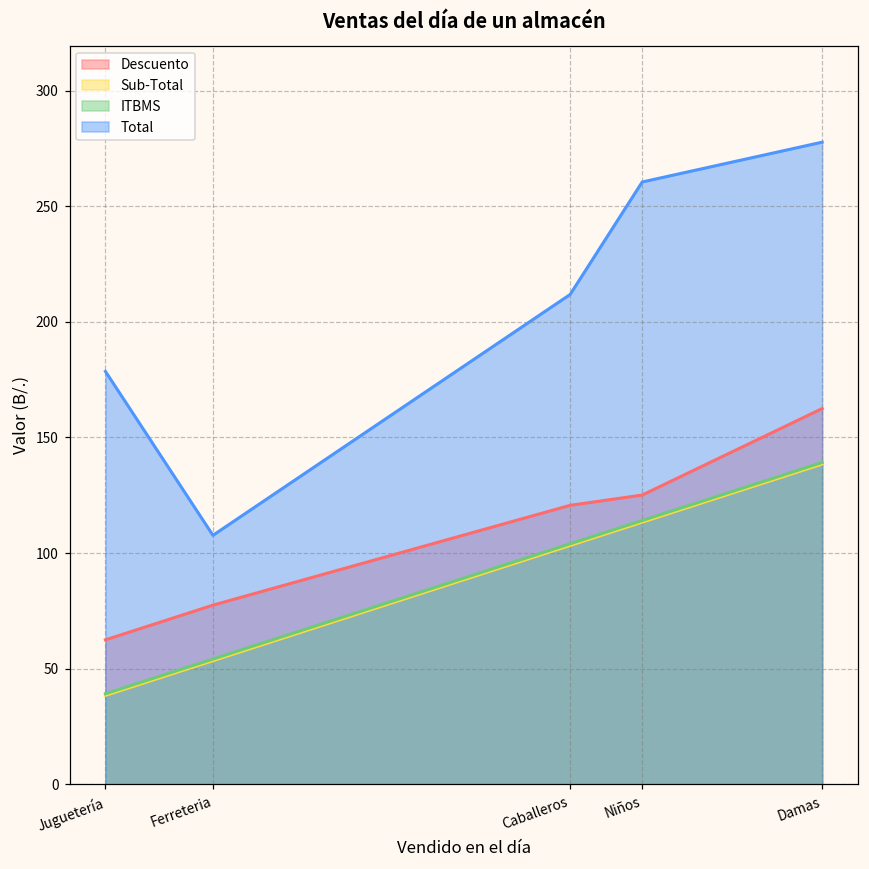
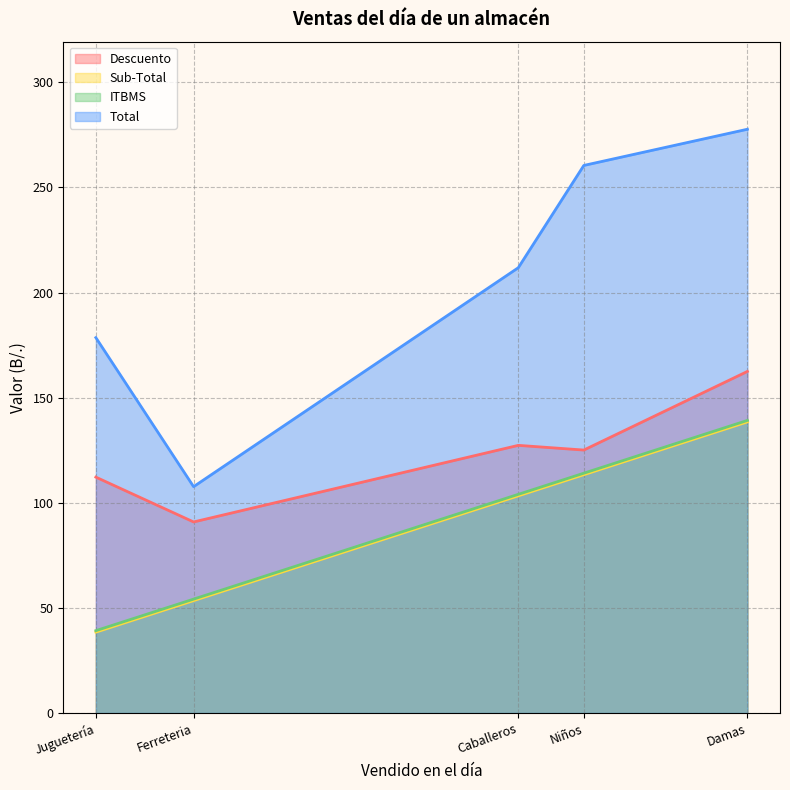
Descuento, Juguetería: 62 -> 112
Descuento, Ferreteria: 77 -> 91
Descuento, Caballeros: 121 -> 127
